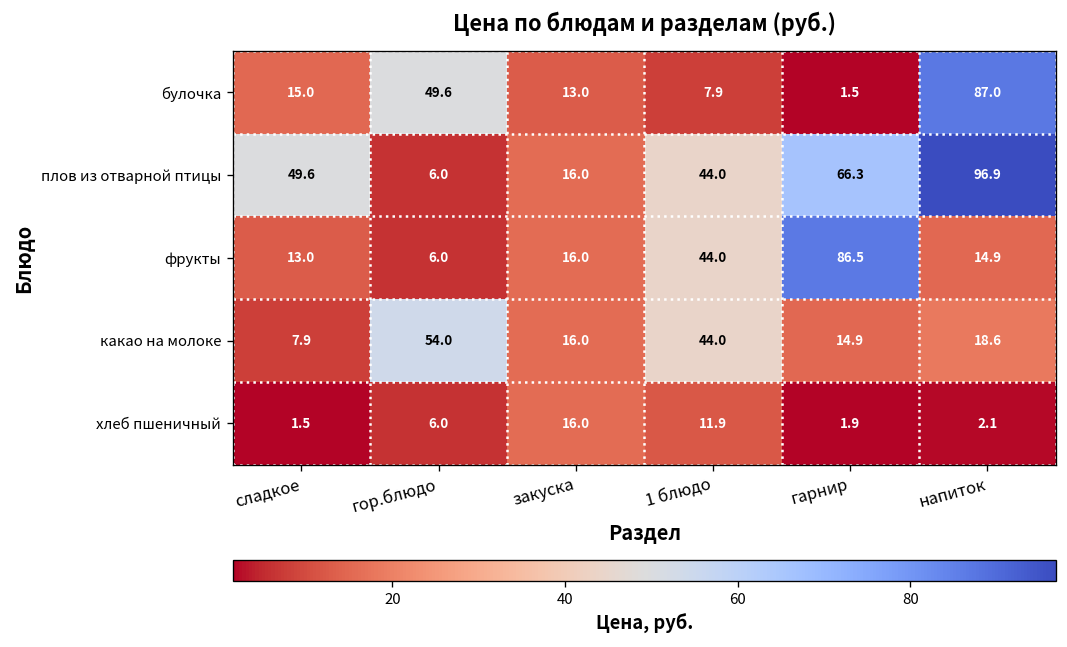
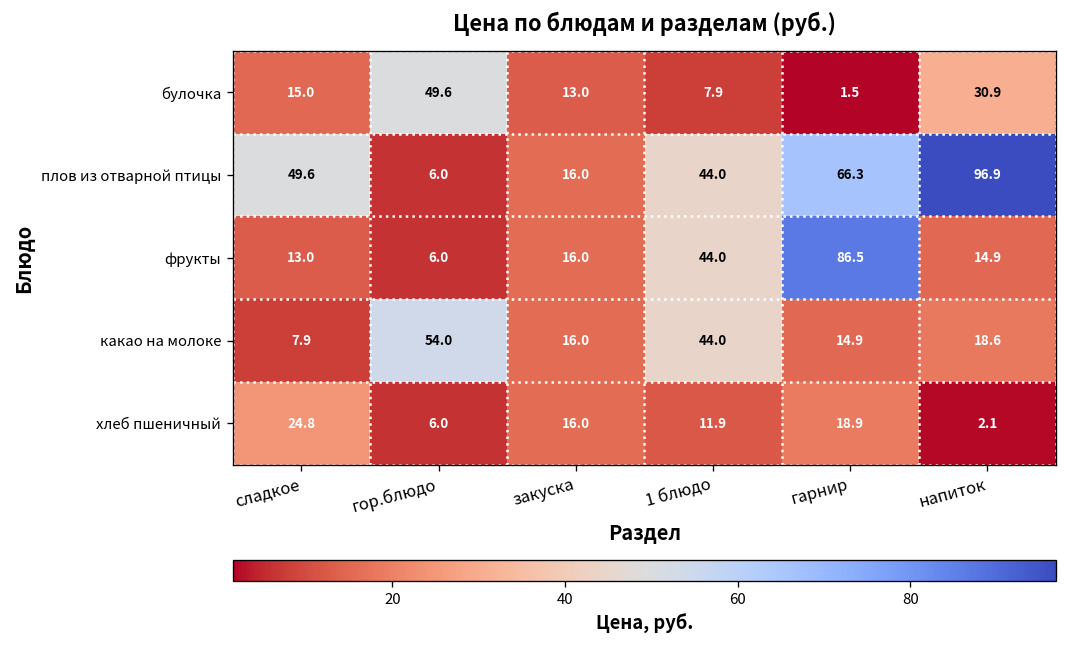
булочка, напиток: 87.0 -> 30.9
хлеб пшеничный, сладкое: 1.5 -> 24.8
хлеб пшеничный, гарнир: 1.9 -> 18.9
